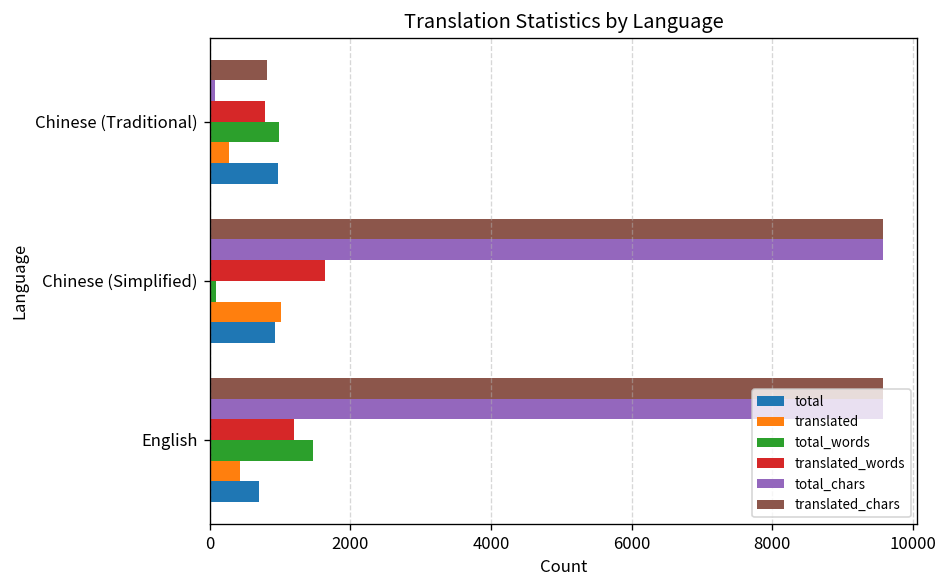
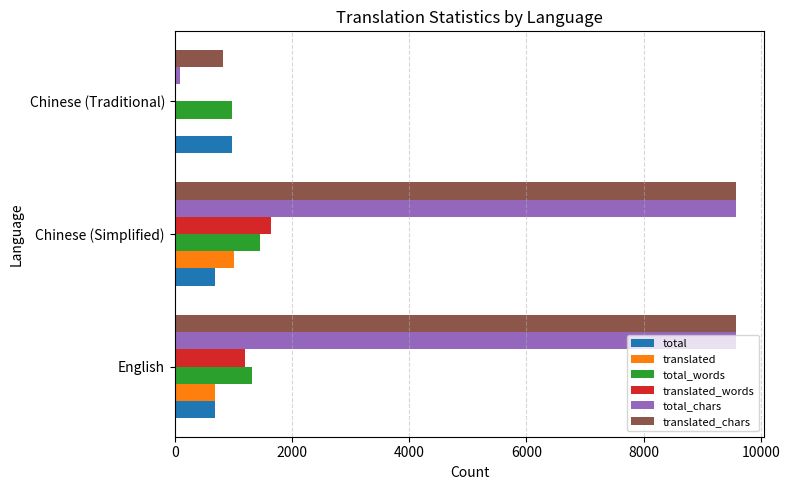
translated_words, Chinese (Traditional): 800 -> 0
translated, Chinese (Traditional): 300 -> 0
total_words, Chinese (Simplified): 100 -> 1500
total, Chinese (Simplified): 900 -> 700
total_words, English: 1500 -> 1300
translated, English: 400 -> 700
